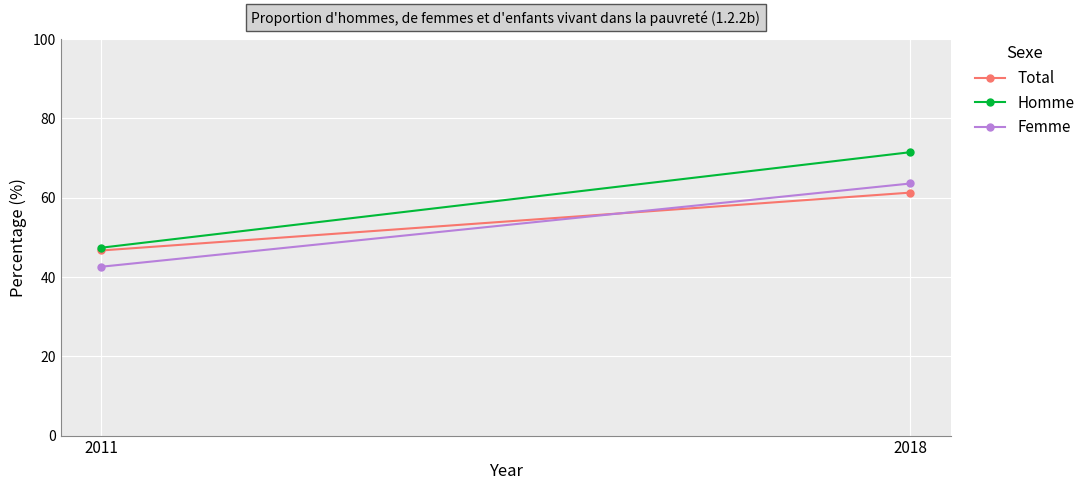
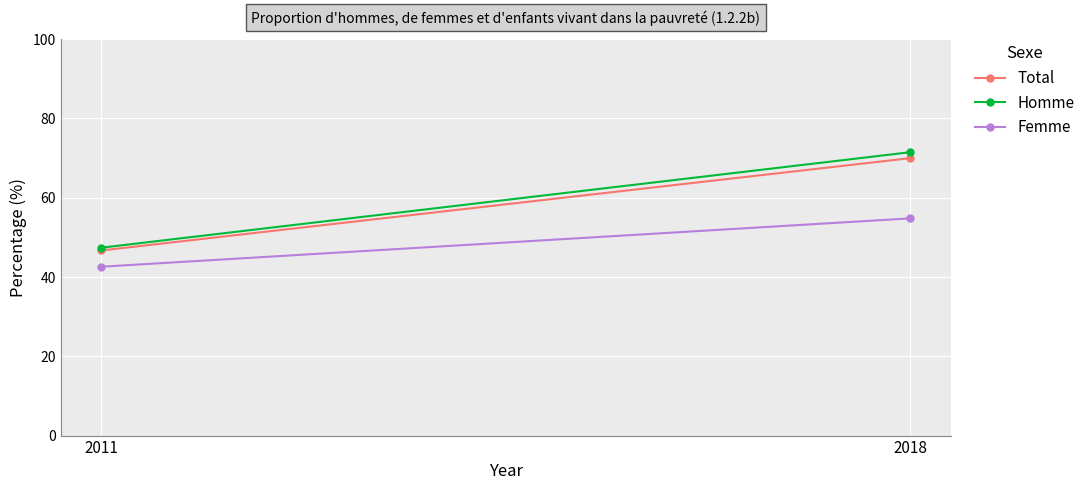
Total, 2018: 61 -> 70
Femme, 2018: 64 -> 55
